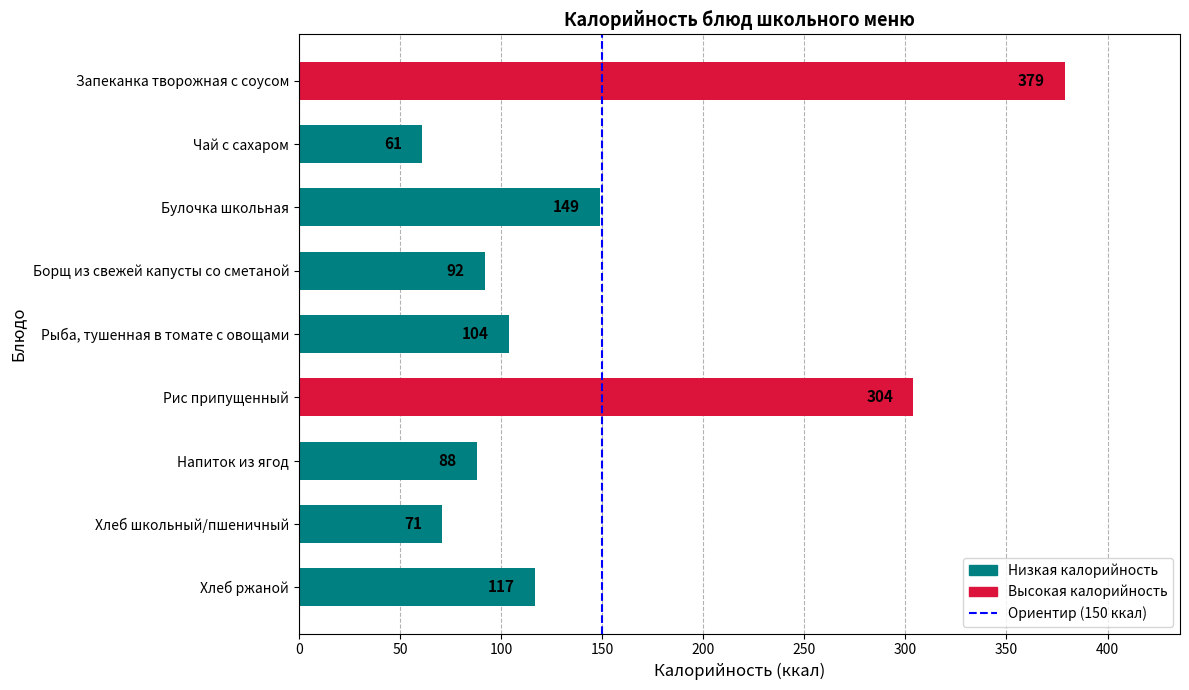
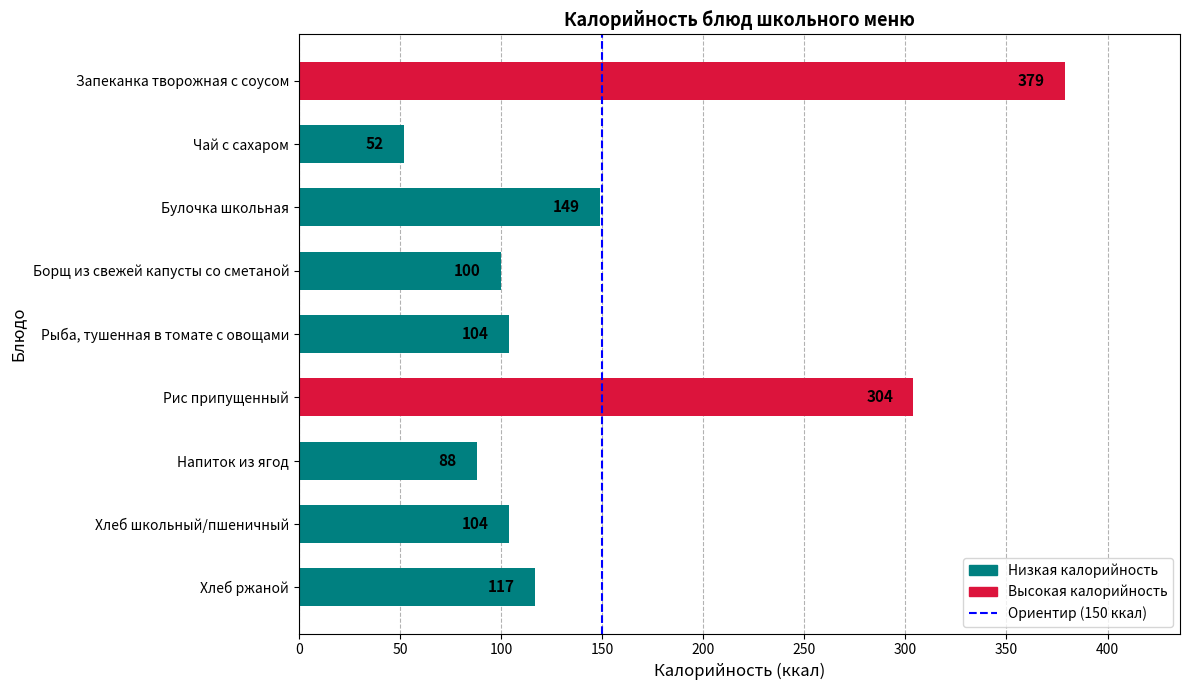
Чай с сахаром: 61 -> 52
Борщ из свежей капусты со сметаной: 92 -> 100
Хлеб школьный/пшеничный: 71 -> 104
